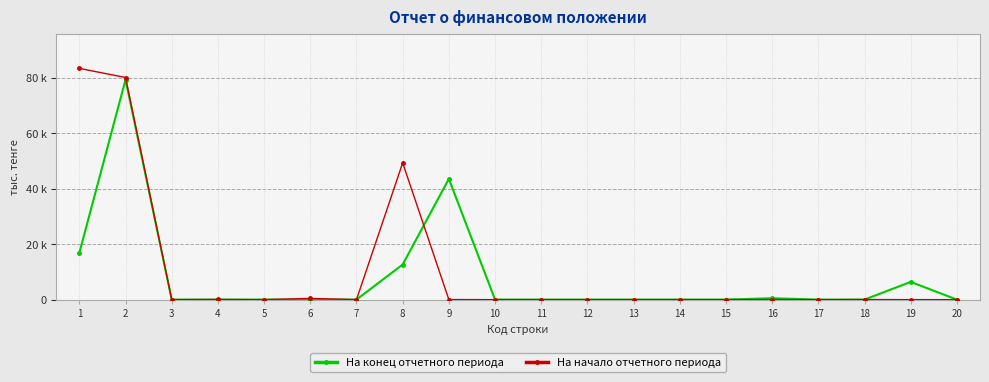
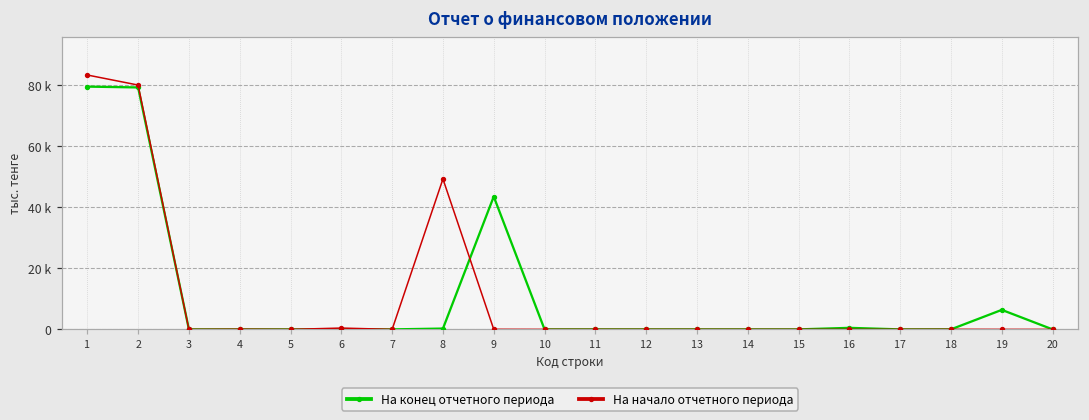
На конец отчетного периода, 1: 17000 -> 80000
На конец отчетного периода, 8: 13000 -> 0
